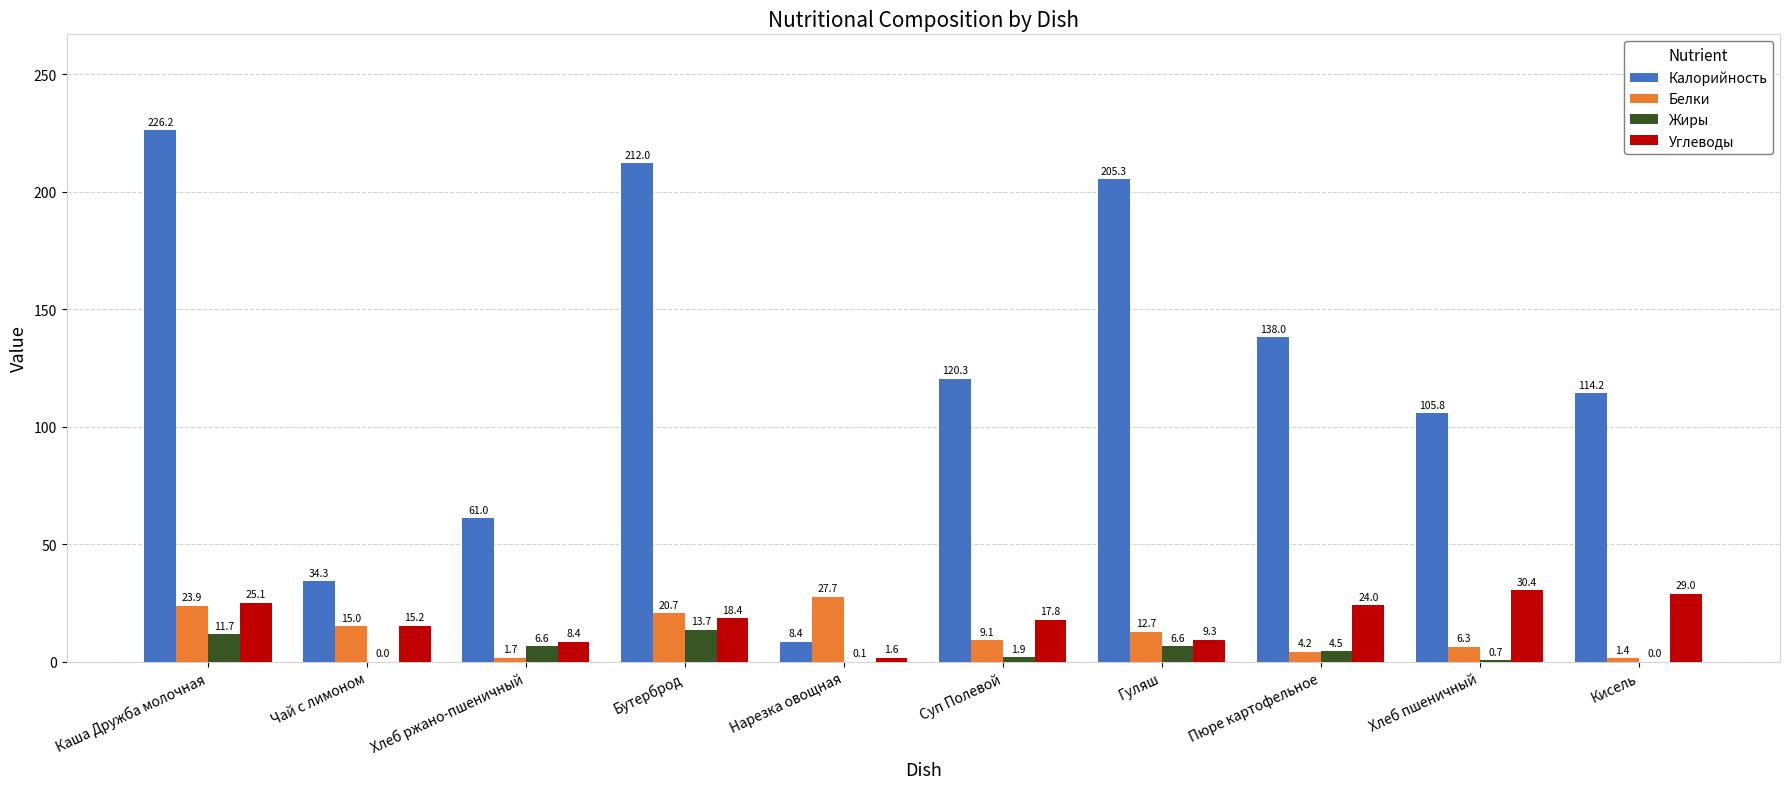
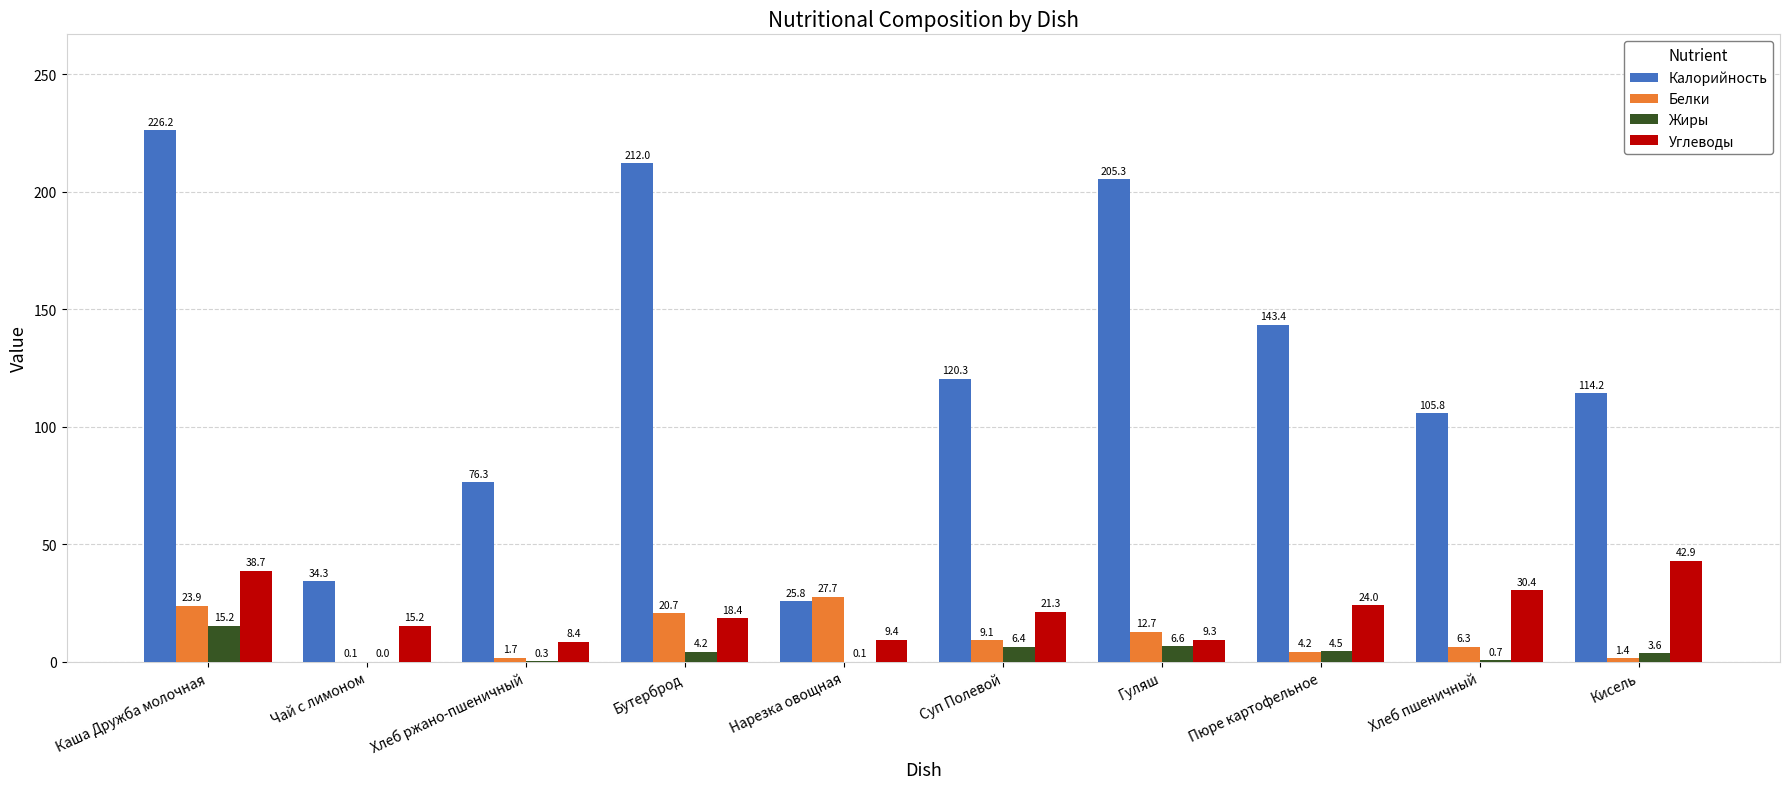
Жиры, Каша Дружба молочная: 11.7 -> 15.2
Углеводы, Каша Дружба молочная: 25.1 -> 38.7
Белки, Чай с лимоном: 15.0 -> 0.1
Калорийность, Хлеб ржано-пшеничный: 61.0 -> 76.3
Жиры, Хлеб ржано-пшеничный: 6.6 -> 0.3
Жиры, Бутерброд: 13.7 -> 4.2
Калорийность, Нарезка овощная: 8.4 -> 25.8
Углеводы, Нарезка овощная: 1.6 -> 9.4
Жиры, Суп Полевой: 1.9 -> 6.4
Углеводы, Суп Полевой: 17.8 -> 21.3
Калорийность, Пюре картофельное: 138.0 -> 143.4
Жиры, Кисель: 0.0 -> 3.6
Углеводы, Кисель: 29.0 -> 42.9
